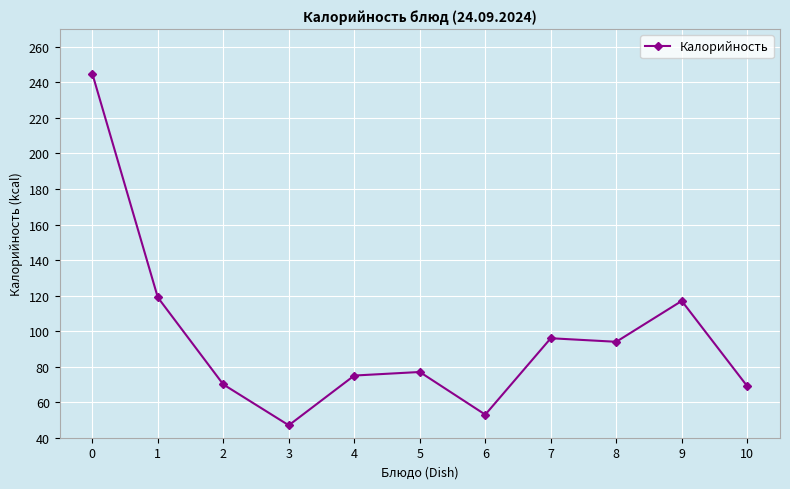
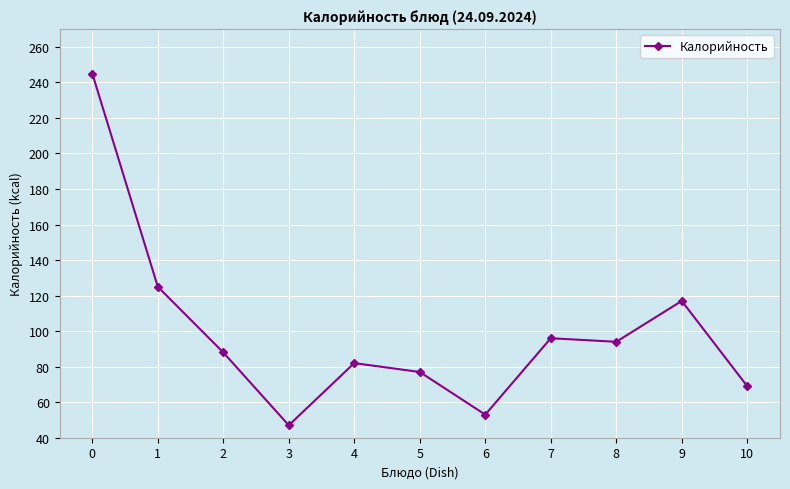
1: 119 -> 125
2: 70 -> 88
4: 75 -> 82
